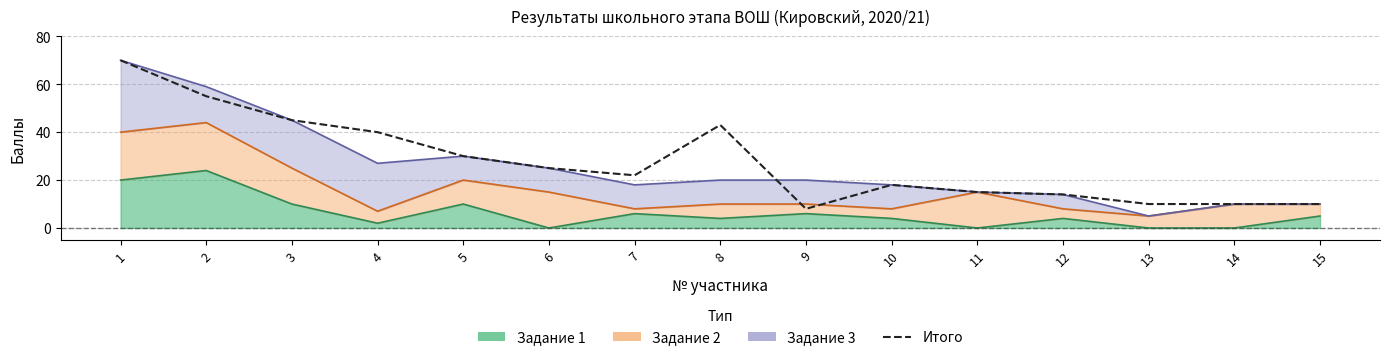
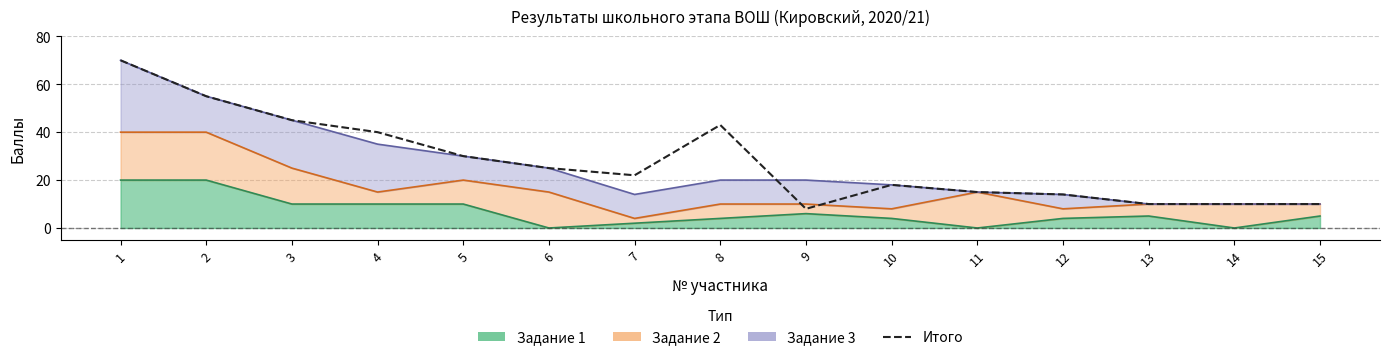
Задание 1, 2: 24 -> 20
Задание 1, 4: 2 -> 10
Задание 1, 7: 6 -> 2
Задание 1, 13: 0 -> 5
